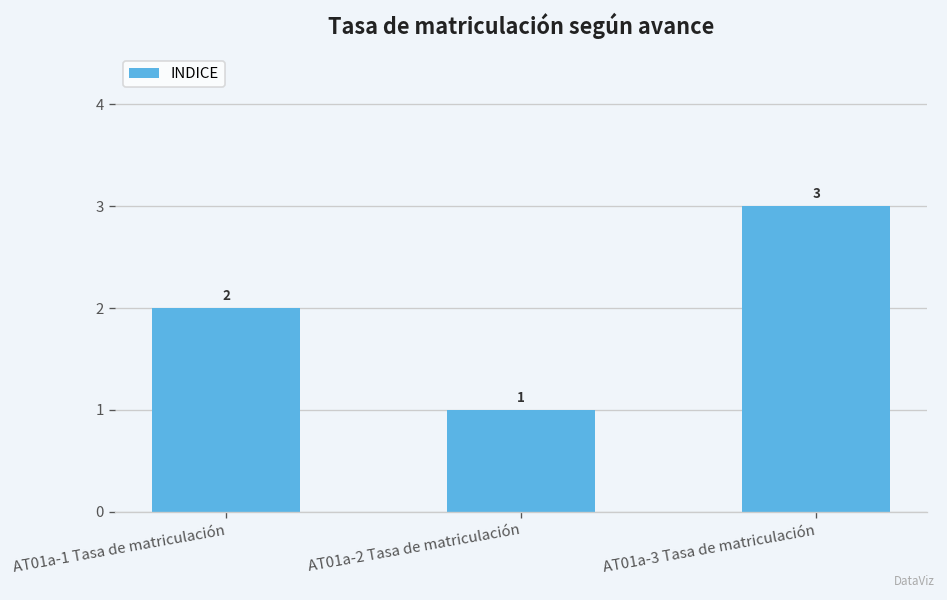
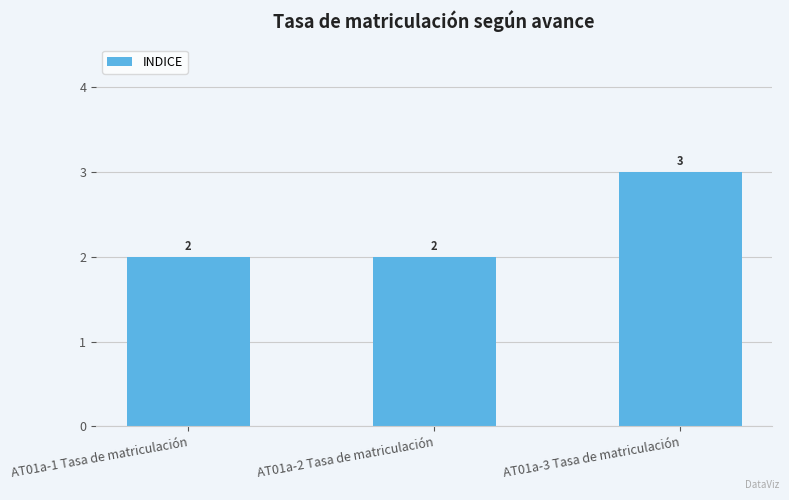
AT01a-2 Tasa de matriculación: 1 -> 2
